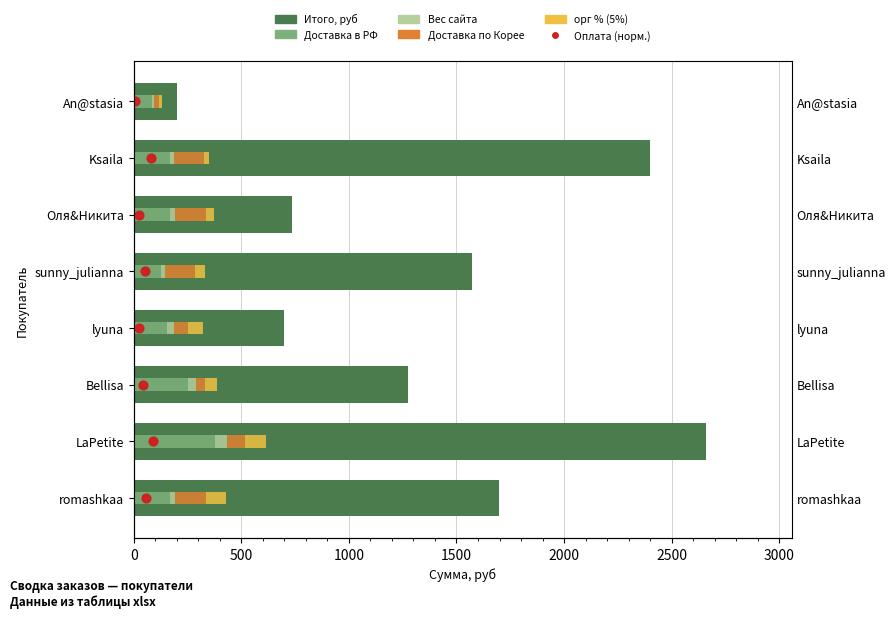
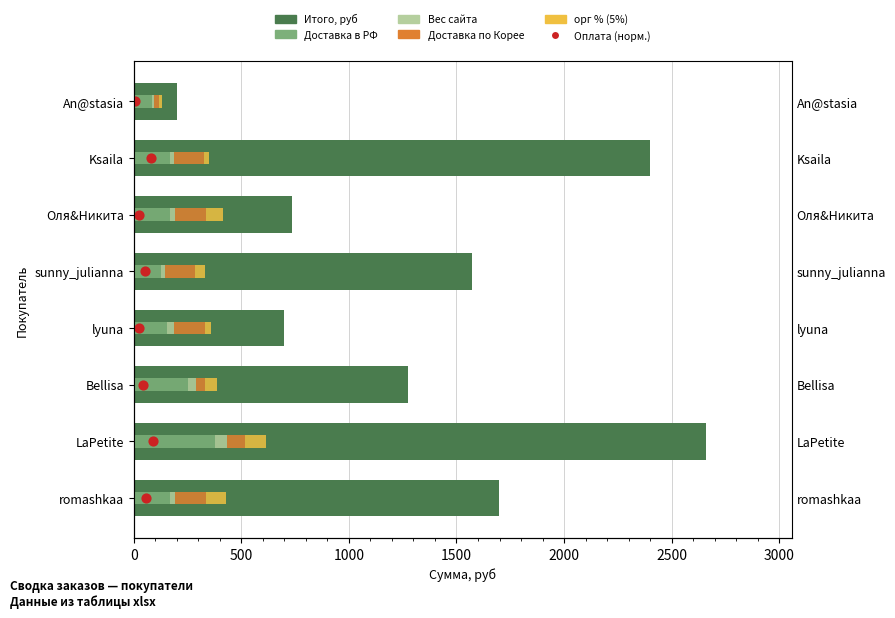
орг % (5%), Оля&Никита: 40 -> 80
Доставка по Корее, lyuna: 70 -> 140
орг % (5%), lyuna: 70 -> 30
